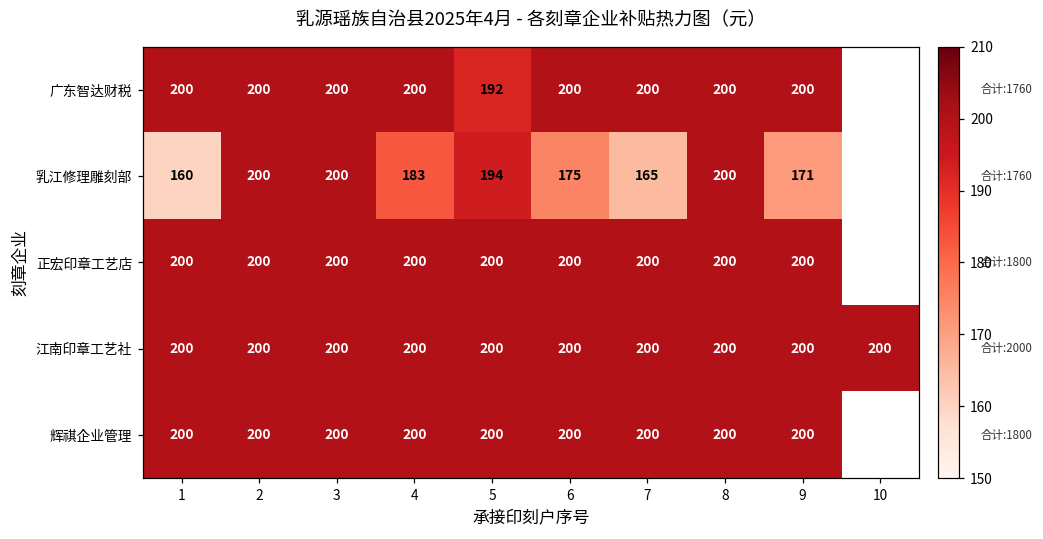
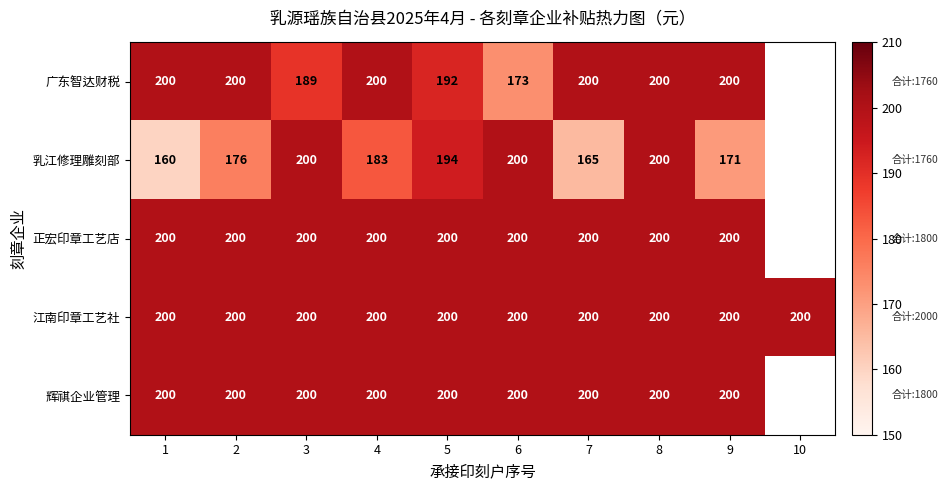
广东智达财税, 3: 200 -> 189
广东智达财税, 6: 200 -> 173
乳江修理雕刻部, 2: 200 -> 176
乳江修理雕刻部, 6: 175 -> 200
